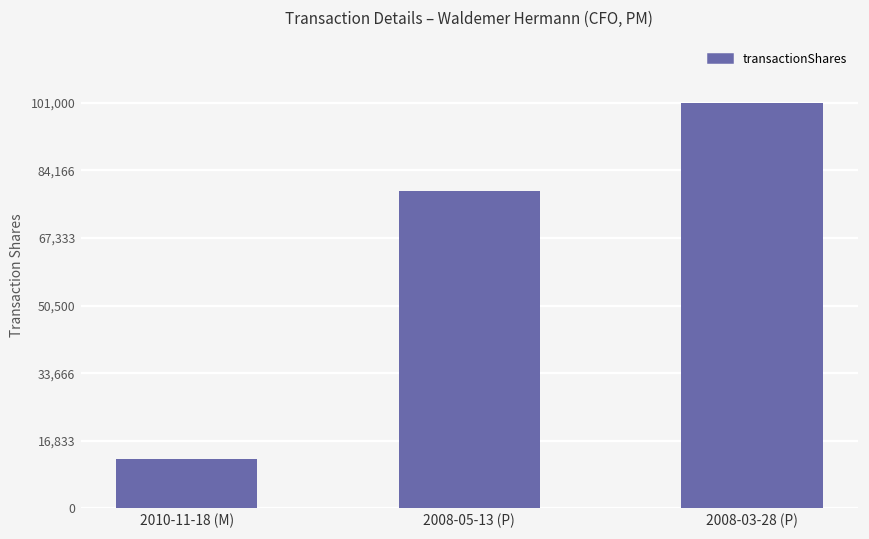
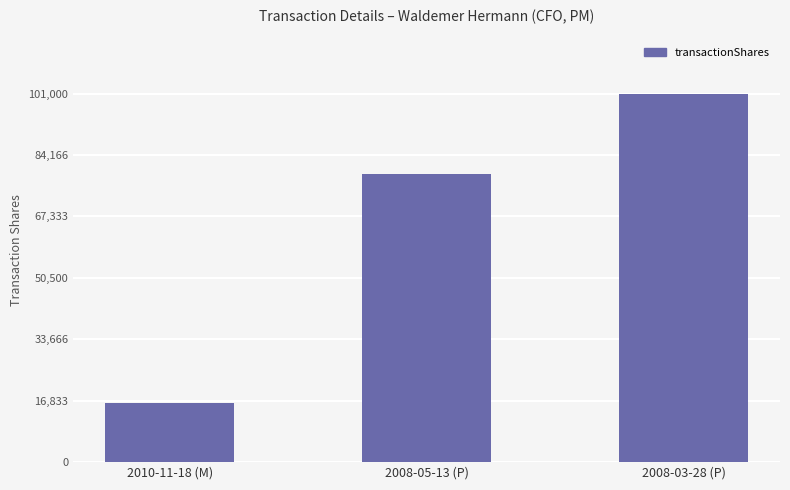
2010-11-18 (M): 12,000 -> 16,000
